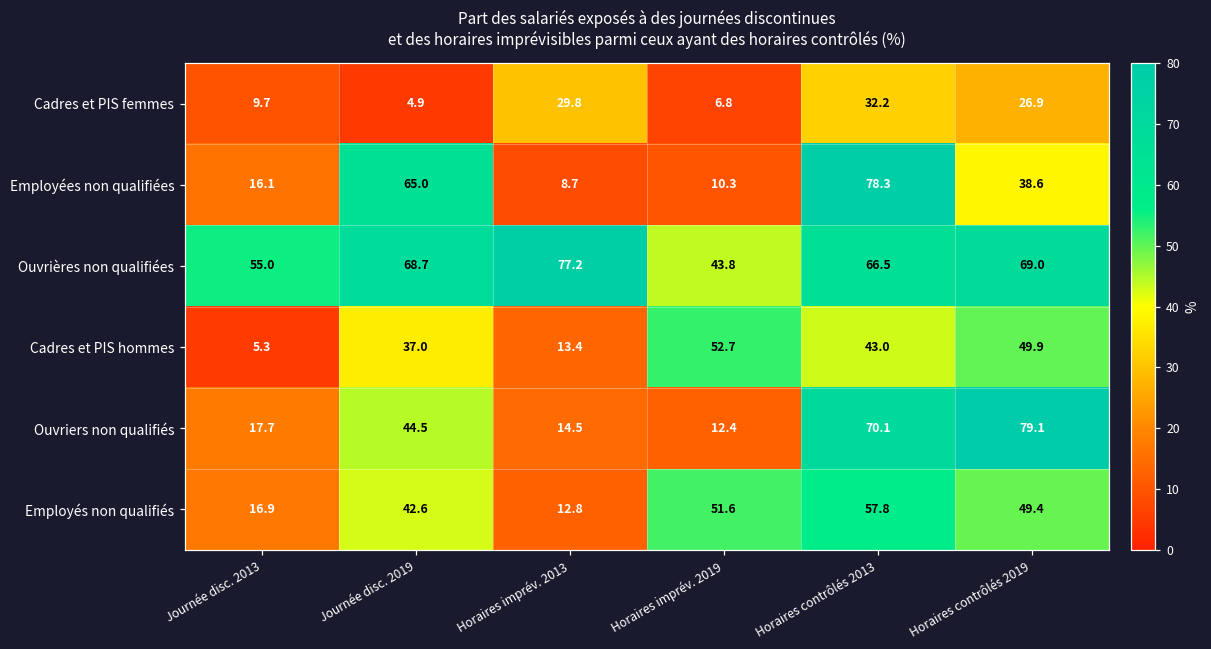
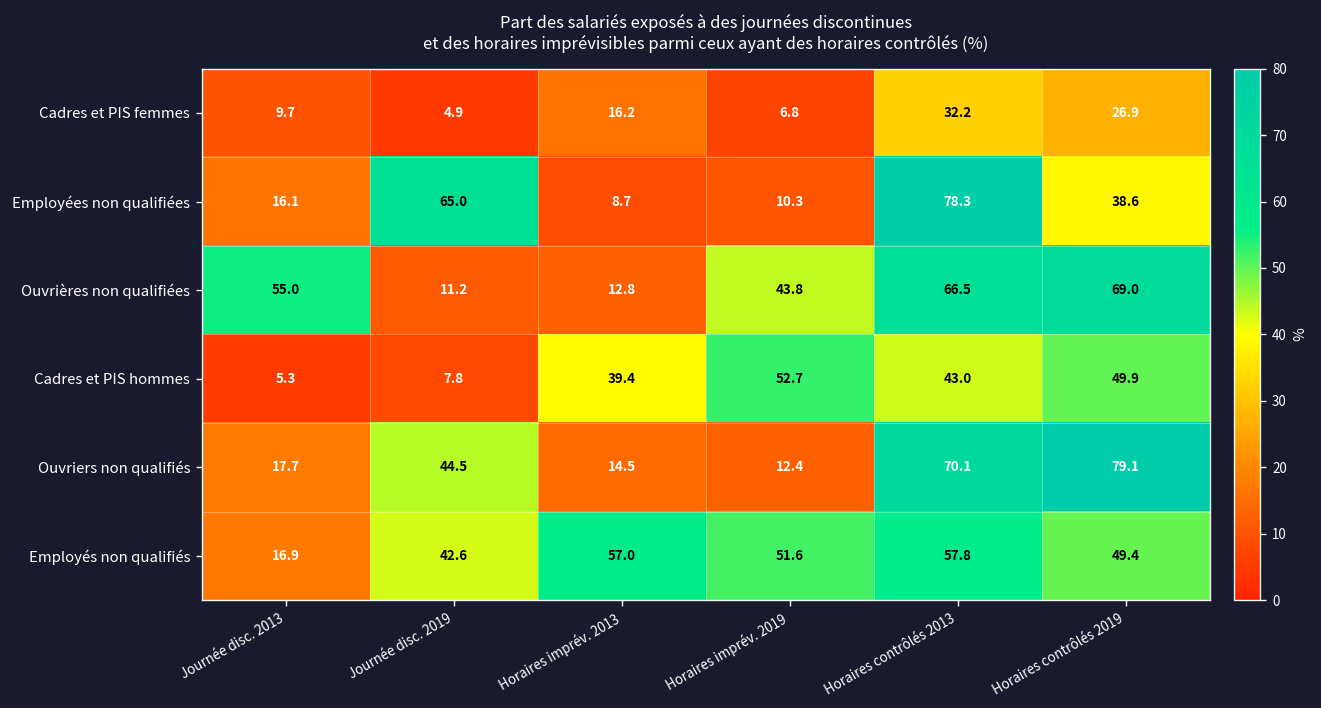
Cadres et PIS femmes, Horaires imprév. 2013: 29.8 -> 16.2
Ouvrières non qualifiées, Journée disc. 2019: 68.7 -> 11.2
Ouvrières non qualifiées, Horaires imprév. 2013: 77.2 -> 12.8
Cadres et PIS hommes, Journée disc. 2019: 37.0 -> 7.8
Cadres et PIS hommes, Horaires imprév. 2013: 13.4 -> 39.4
Employés non qualifiés, Horaires imprév. 2013: 12.8 -> 57.0
